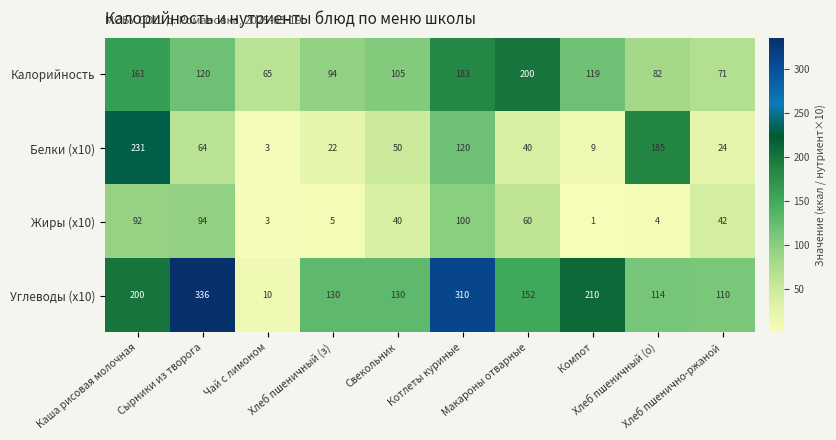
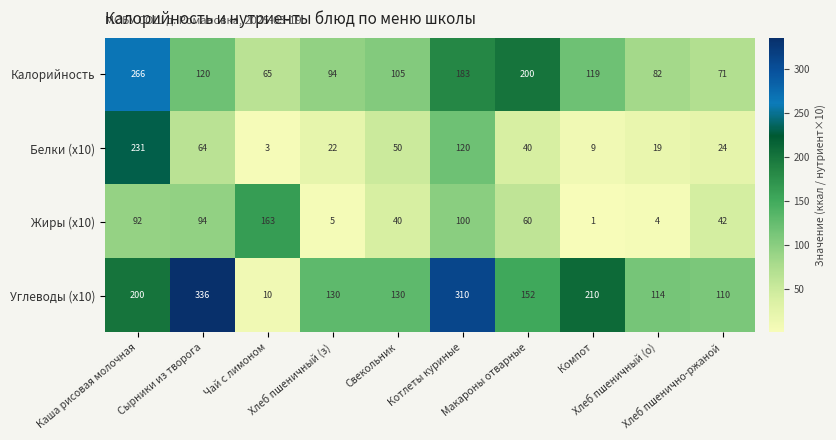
Калорийность, Каша рисовая молочная: 161 -> 266
Белки (x10), Хлеб пшеничный (о): 185 -> 19
Жиры (x10), Чай с лимоном: 3 -> 163
